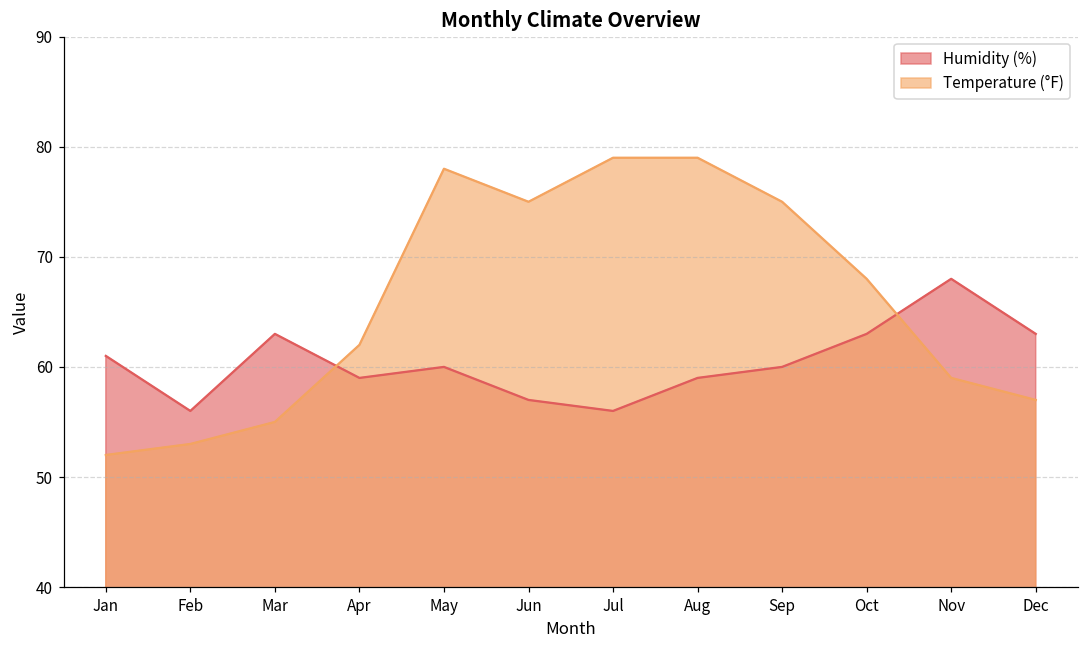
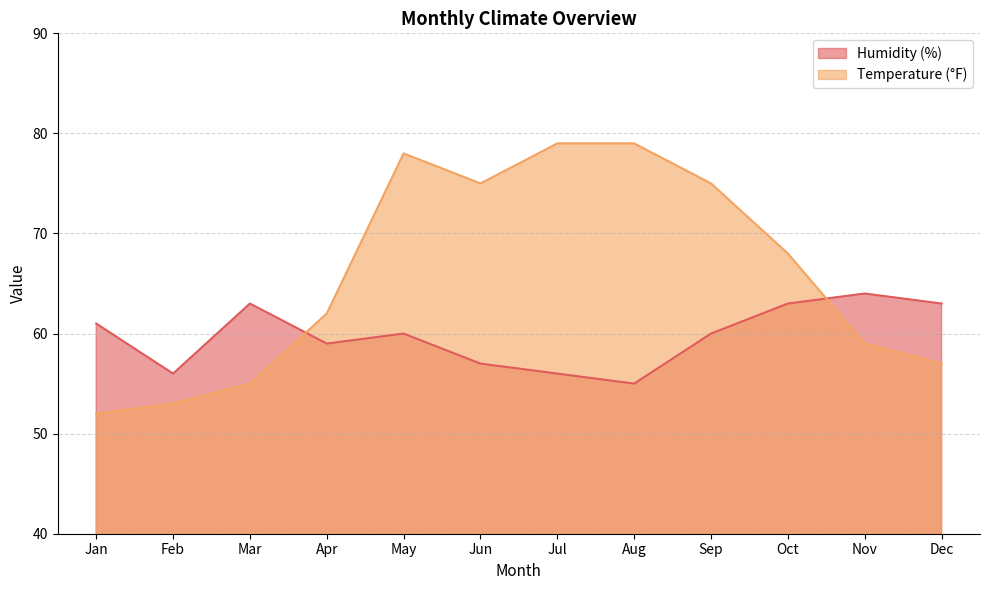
Humidity (%), Aug: 59 -> 55
Humidity (%), Nov: 68 -> 64
